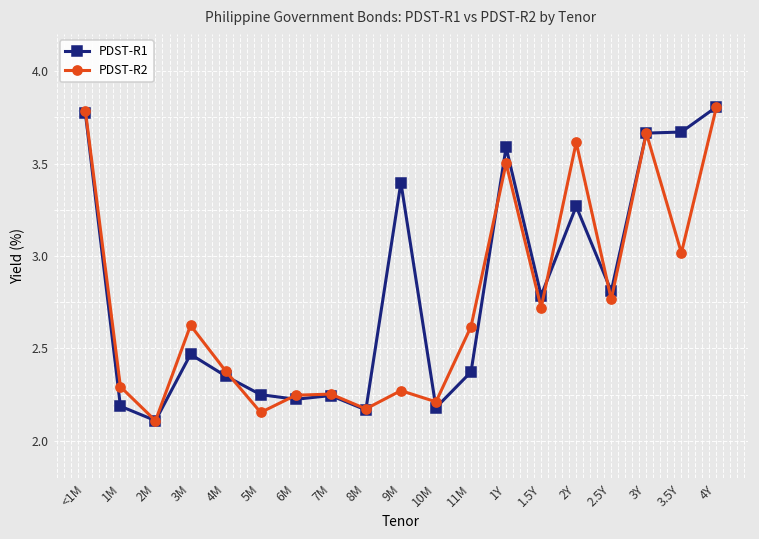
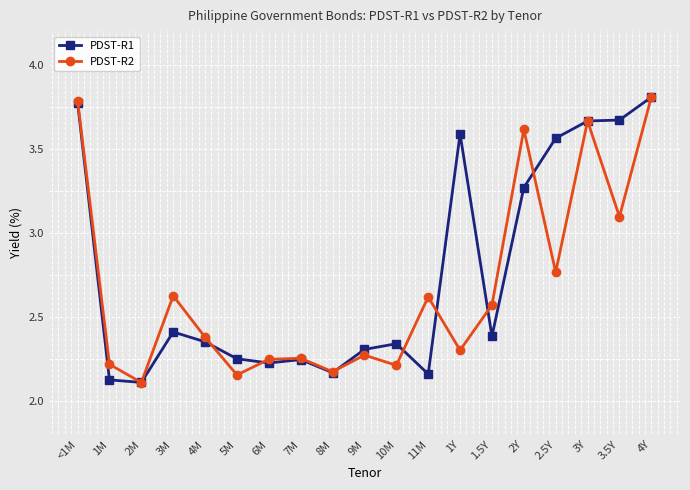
PDST-R1, 1M: 2.19 -> 2.12
PDST-R2, 1M: 2.29 -> 2.22
PDST-R1, 3M: 2.47 -> 2.41
PDST-R1, 9M: 3.40 -> 2.31
PDST-R1, 10M: 2.18 -> 2.34
PDST-R1, 11M: 2.37 -> 2.16
PDST-R2, 1Y: 3.50 -> 2.30
PDST-R1, 1.5Y: 2.79 -> 2.38
PDST-R2, 1.5Y: 2.72 -> 2.57
PDST-R1, 2.5Y: 2.81 -> 3.56
PDST-R2, 3.5Y: 3.02 -> 3.10
